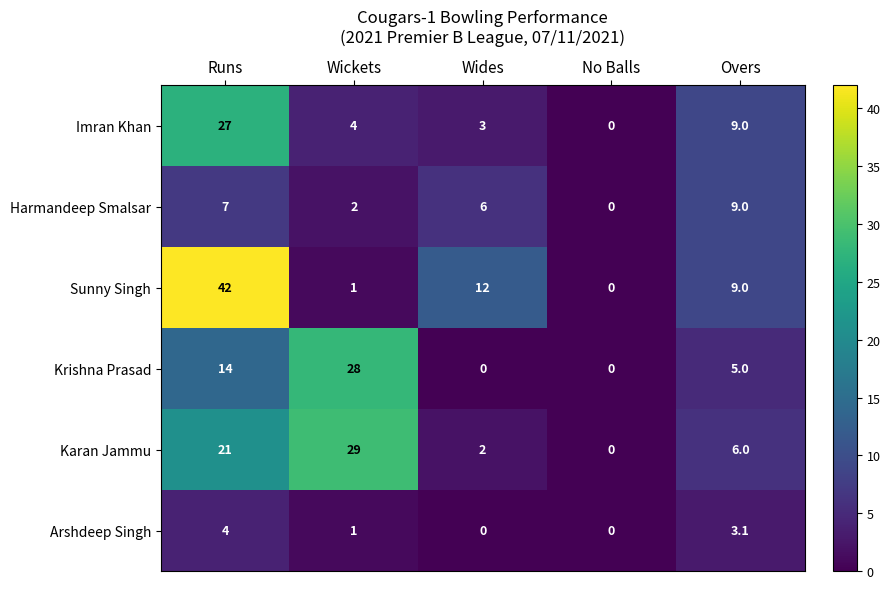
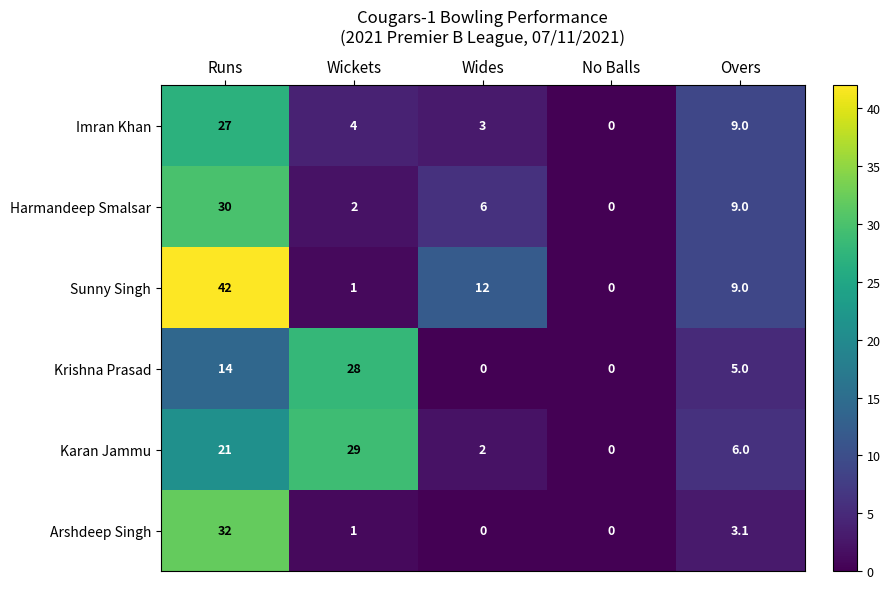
Harmandeep Smalsar, Runs: 7 -> 30
Arshdeep Singh, Runs: 4 -> 32
